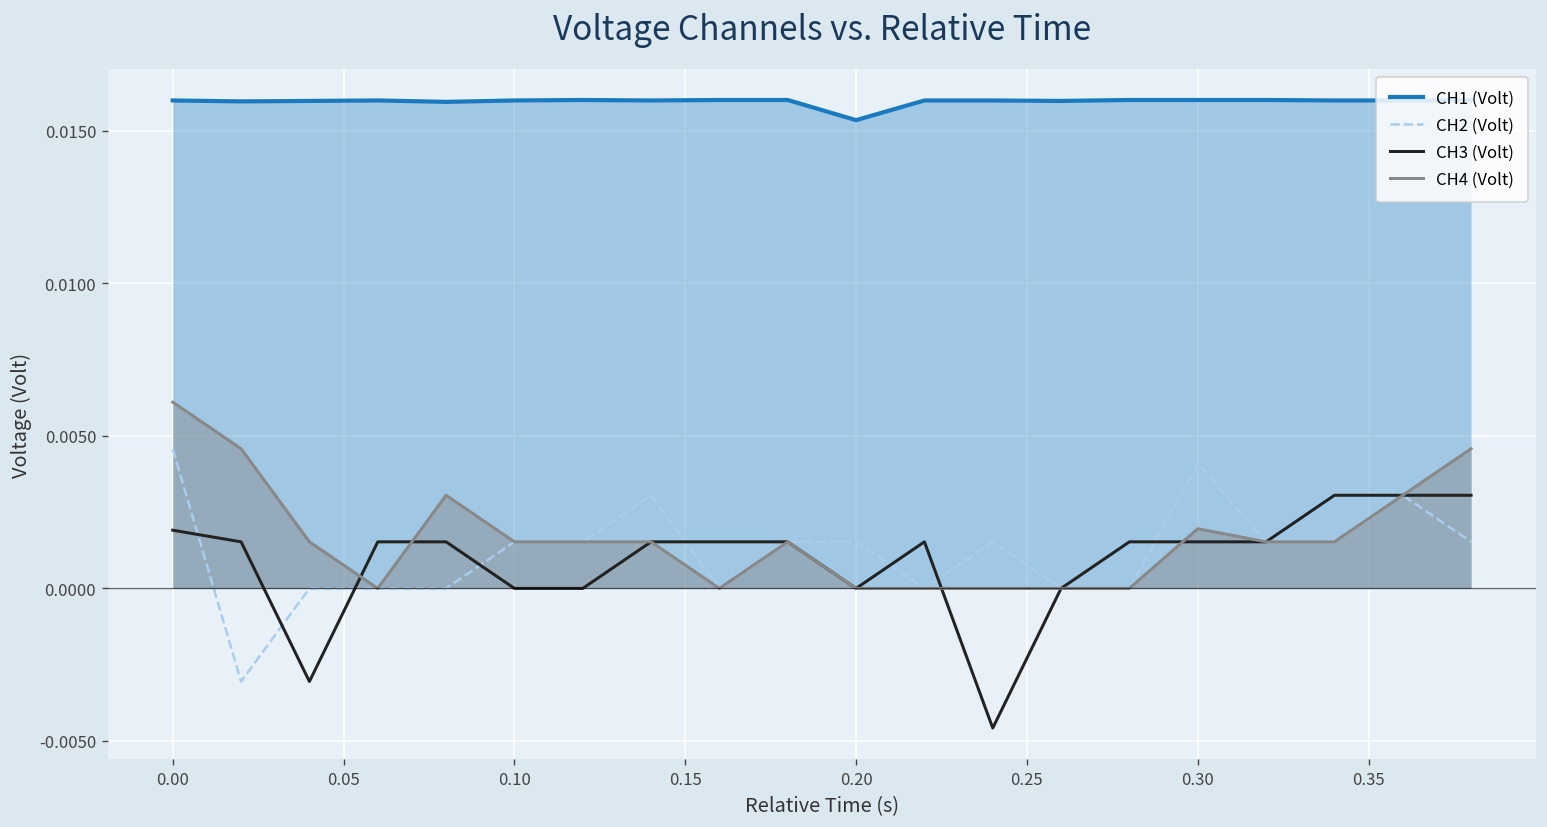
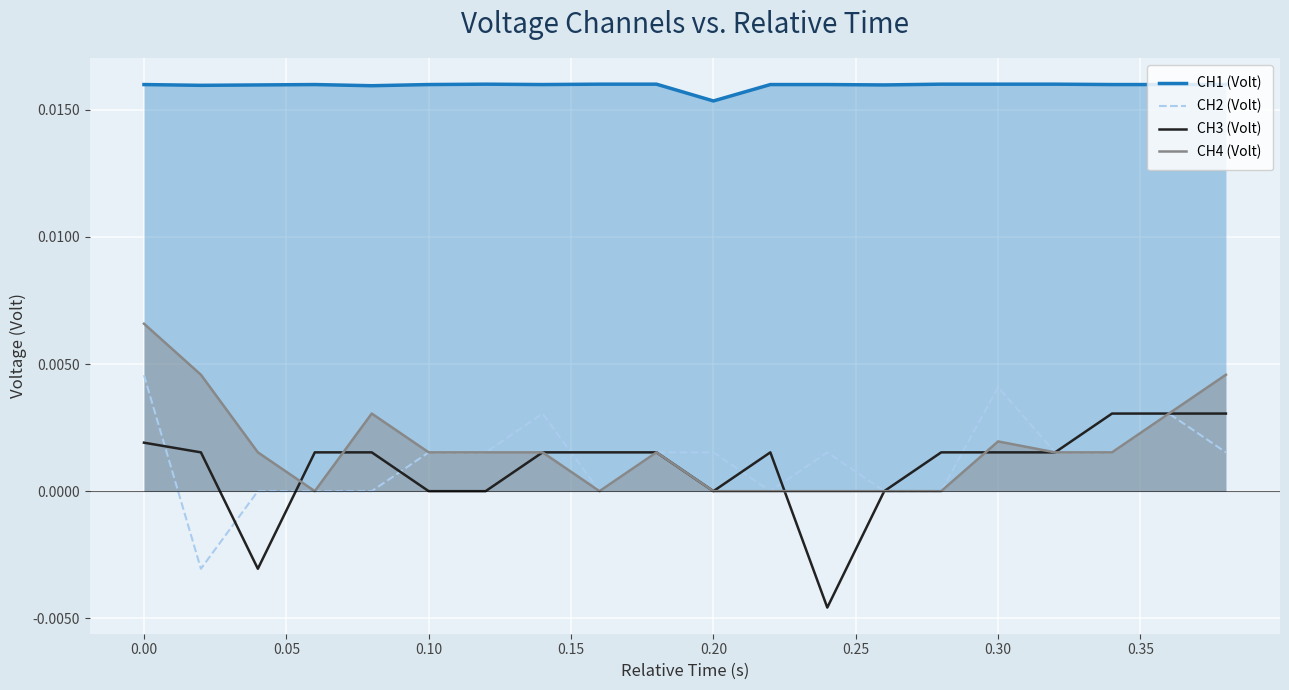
CH4 (Volt), 0.00: 0.0061 -> 0.0066
